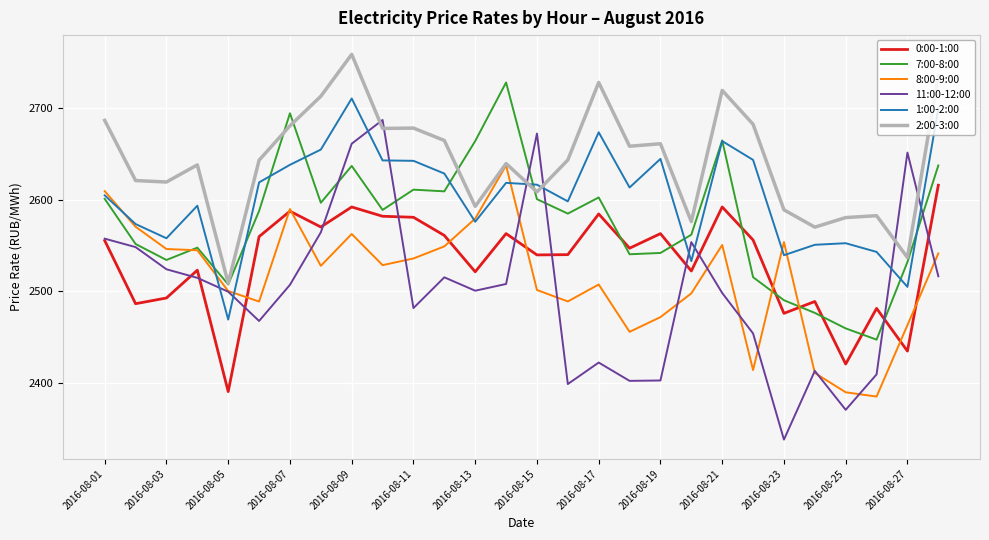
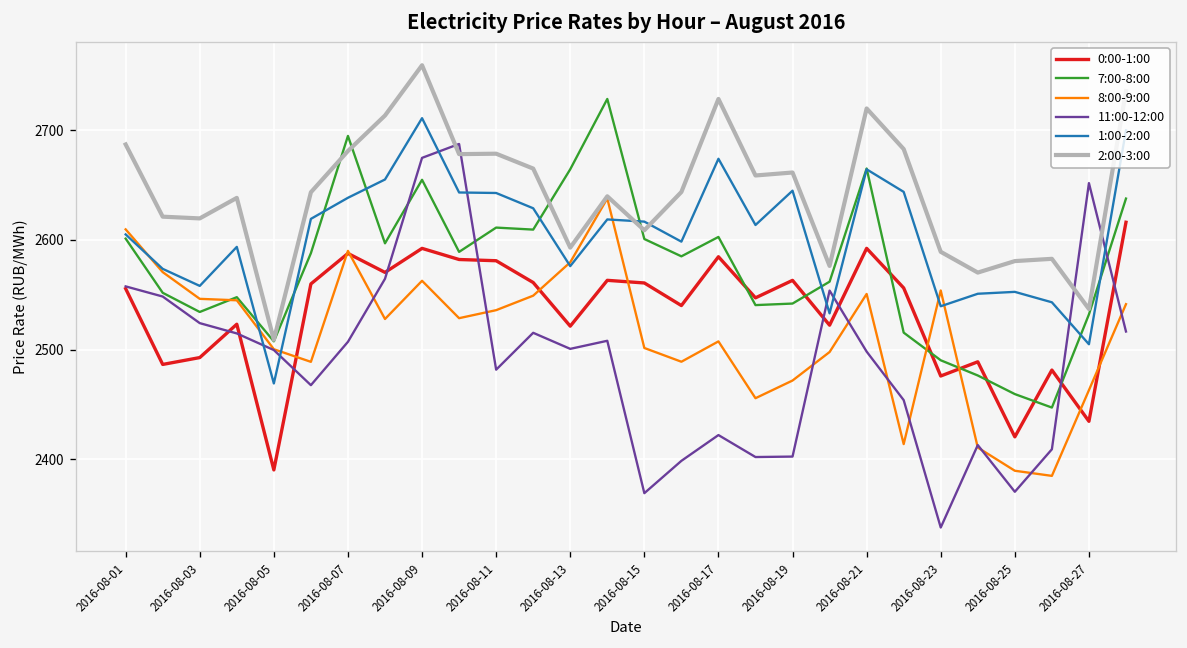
7:00-8:00, 2016-08-09: 2640 -> 2650
11:00-12:00, 2016-08-09: 2660 -> 2670
0:00-1:00, 2016-08-15: 2540 -> 2560
11:00-12:00, 2016-08-15: 2670 -> 2370
